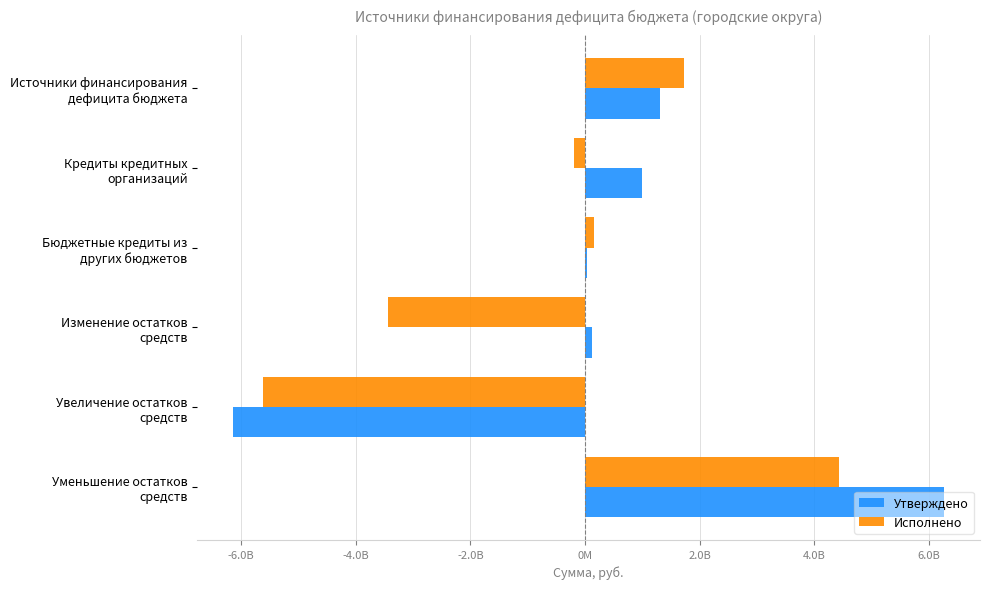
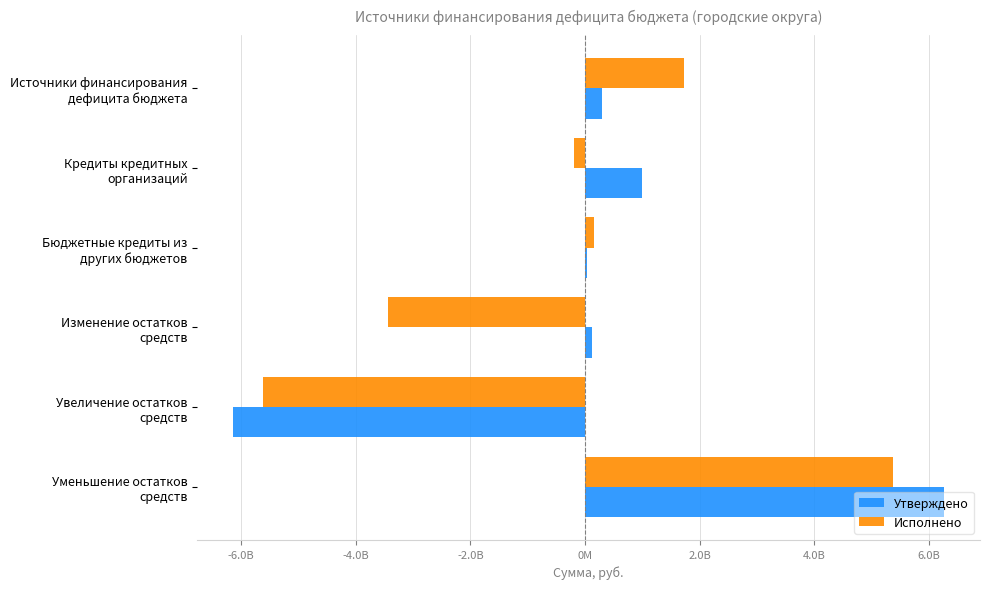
Утверждено, Источники финансирования дефицита бюджета: 1300000000 -> 300000000
Исполнено, Уменьшение остатков средств: 4400000000 -> 5400000000
